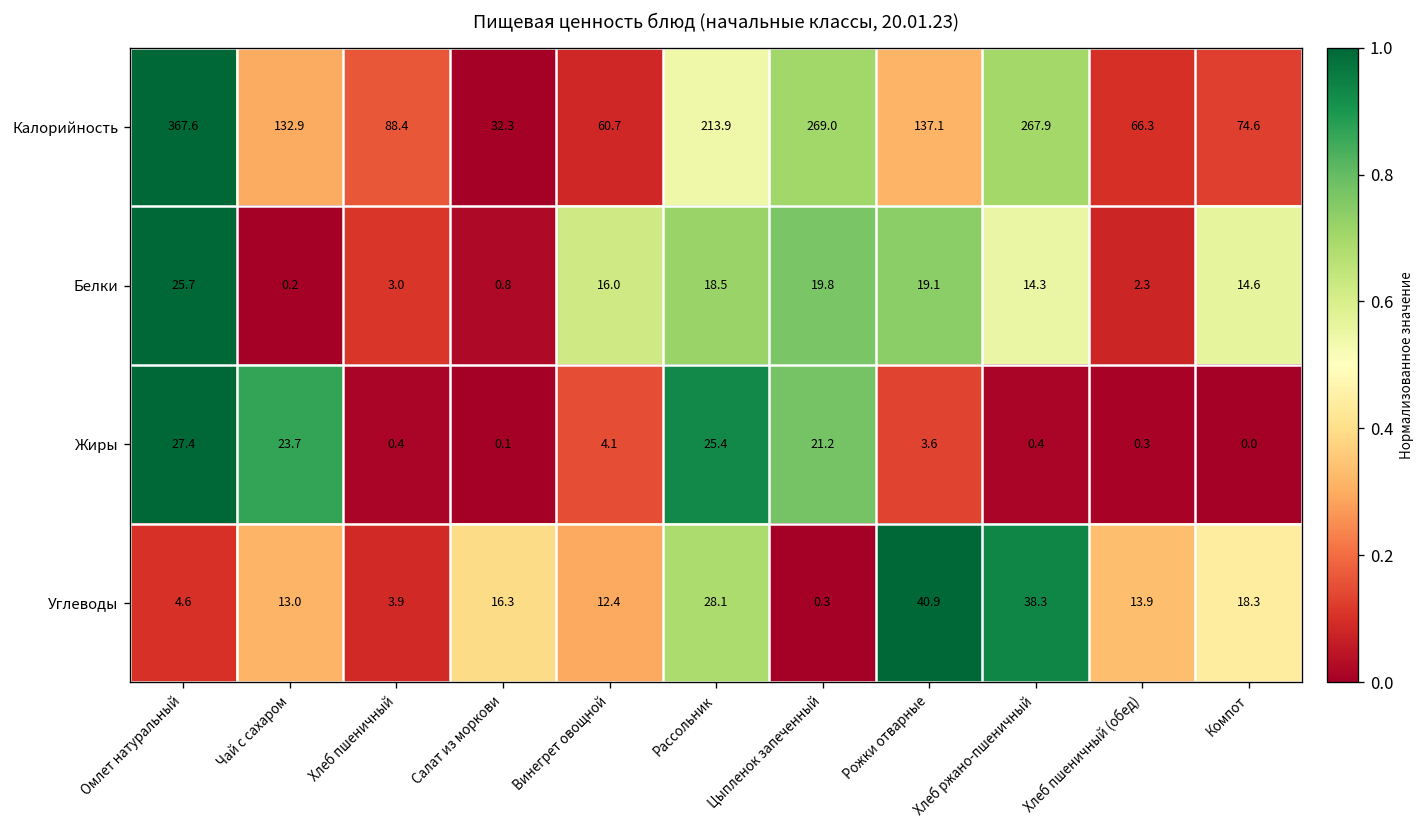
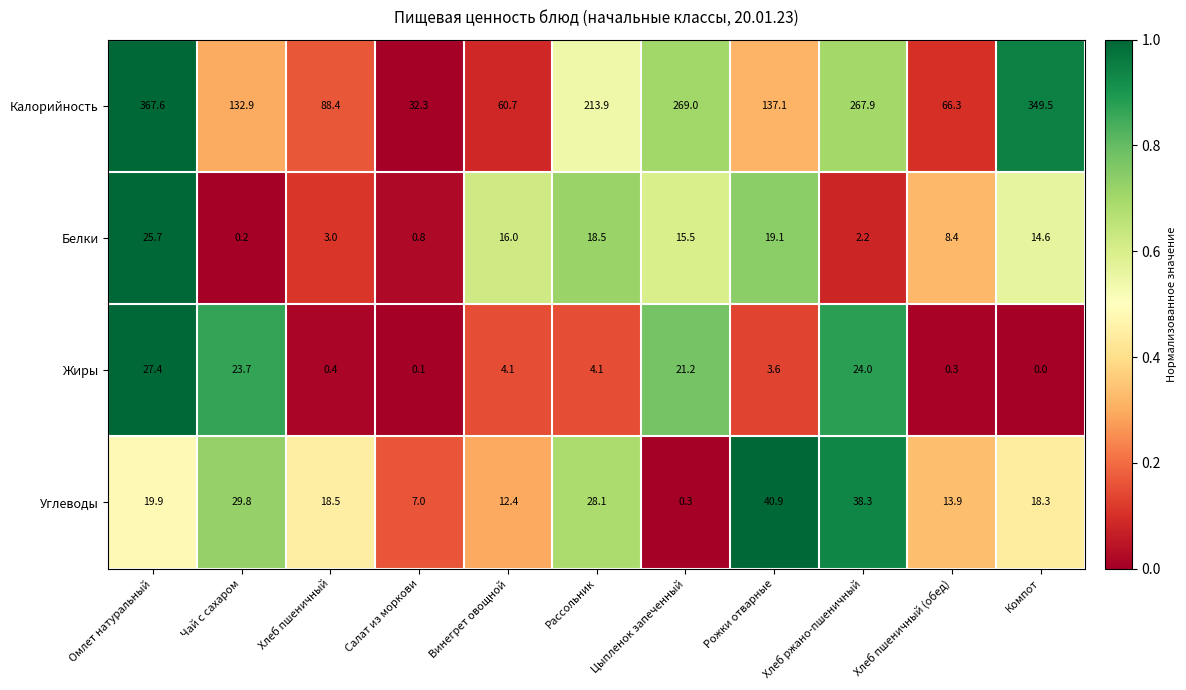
Калорийность, Компот: 74.6 -> 349.5
Белки, Цыпленок запеченный: 19.8 -> 15.5
Белки, Хлеб ржано-пшеничный: 14.3 -> 2.2
Белки, Хлеб пшеничный (обед): 2.3 -> 8.4
Жиры, Рассольник: 25.4 -> 4.1
Жиры, Хлеб ржано-пшеничный: 0.4 -> 24.0
Углеводы, Омлет натуральный: 4.6 -> 19.9
Углеводы, Чай с сахаром: 13.0 -> 29.8
Углеводы, Хлеб пшеничный: 3.9 -> 18.5
Углеводы, Салат из моркови: 16.3 -> 7.0
